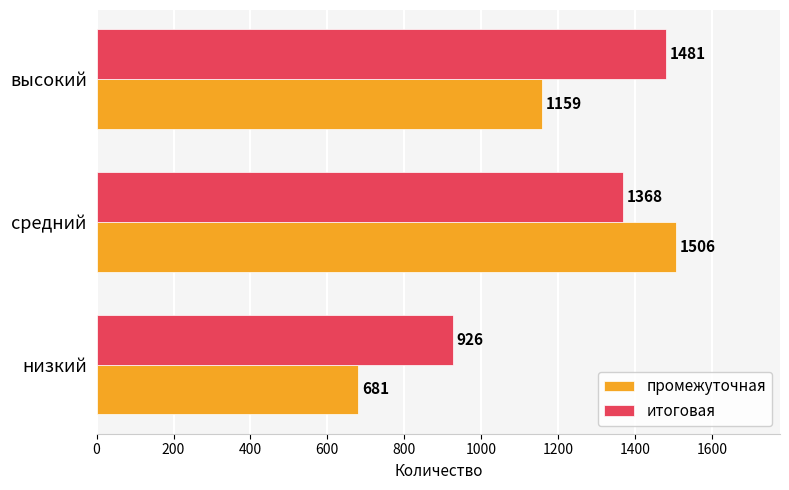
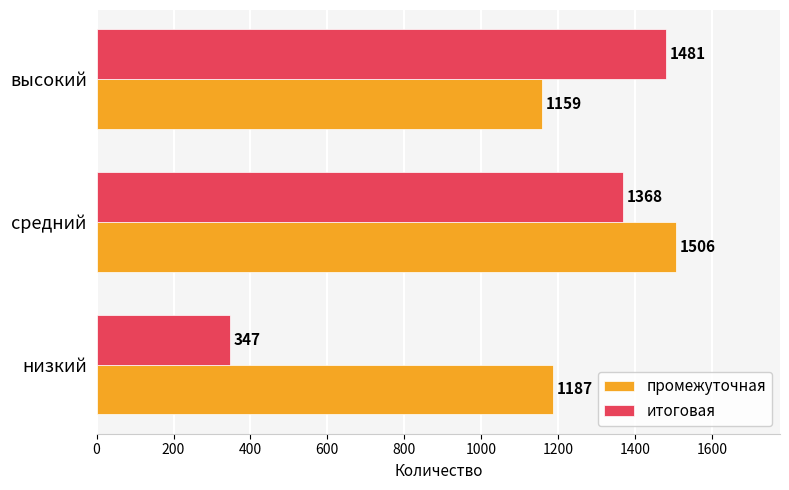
итоговая, низкий: 926 -> 347
промежуточная, низкий: 681 -> 1187
